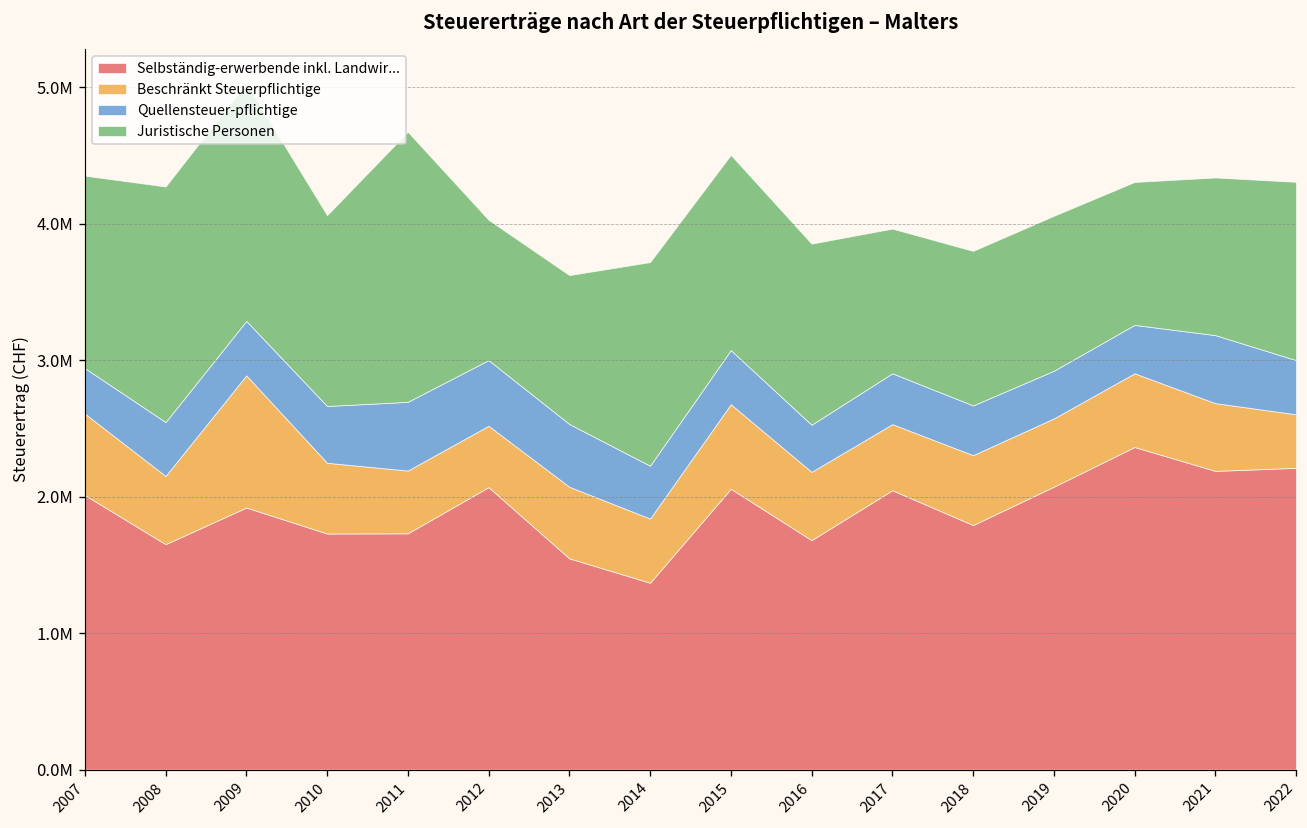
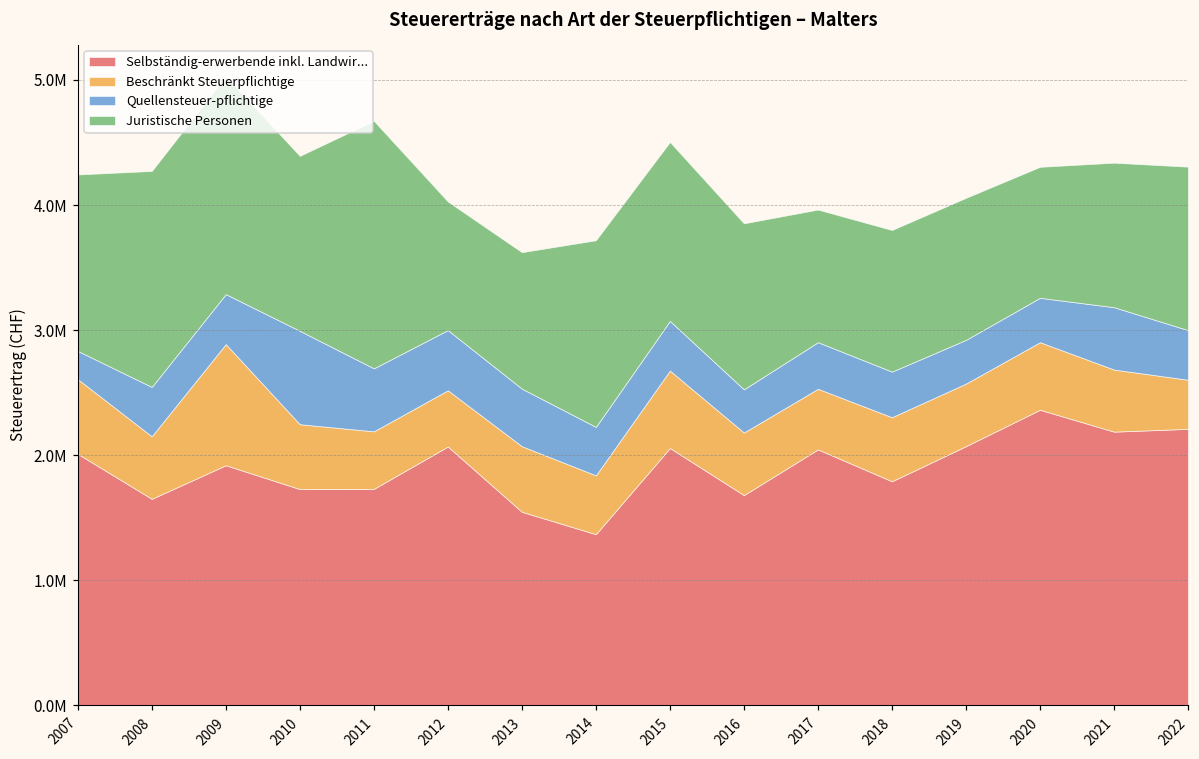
Quellensteuer-pflichtige, 2007: 330000 -> 230000
Quellensteuer-pflichtige, 2010: 420000 -> 750000
